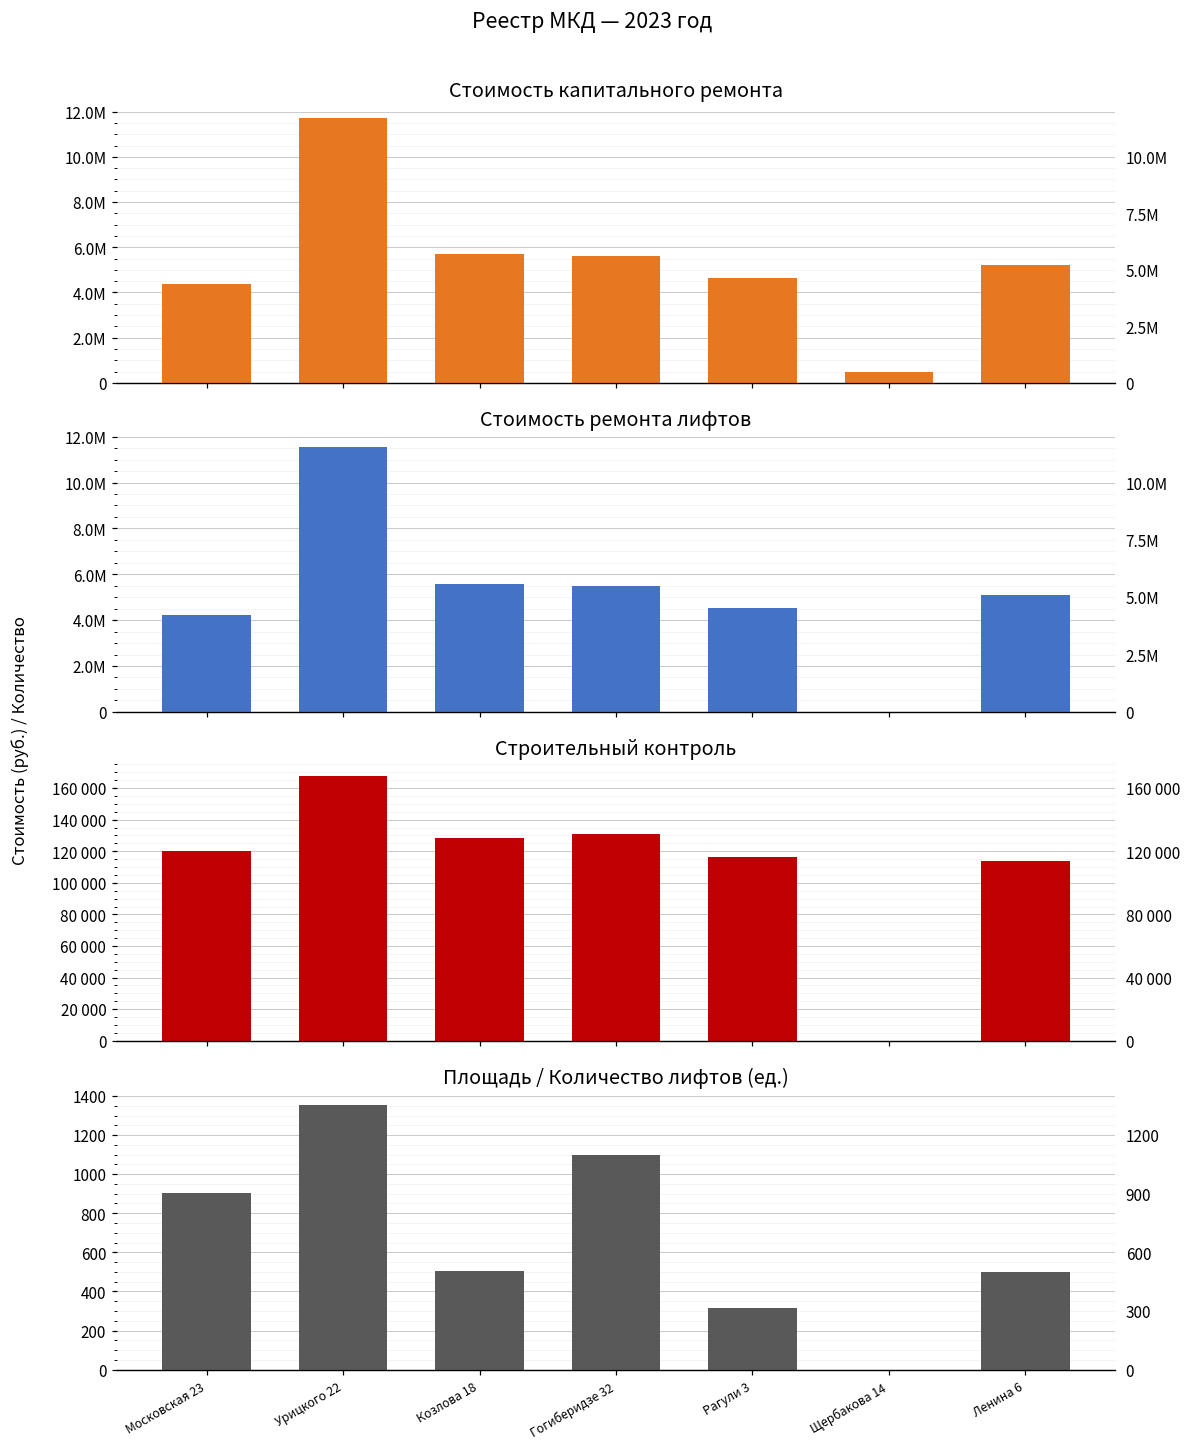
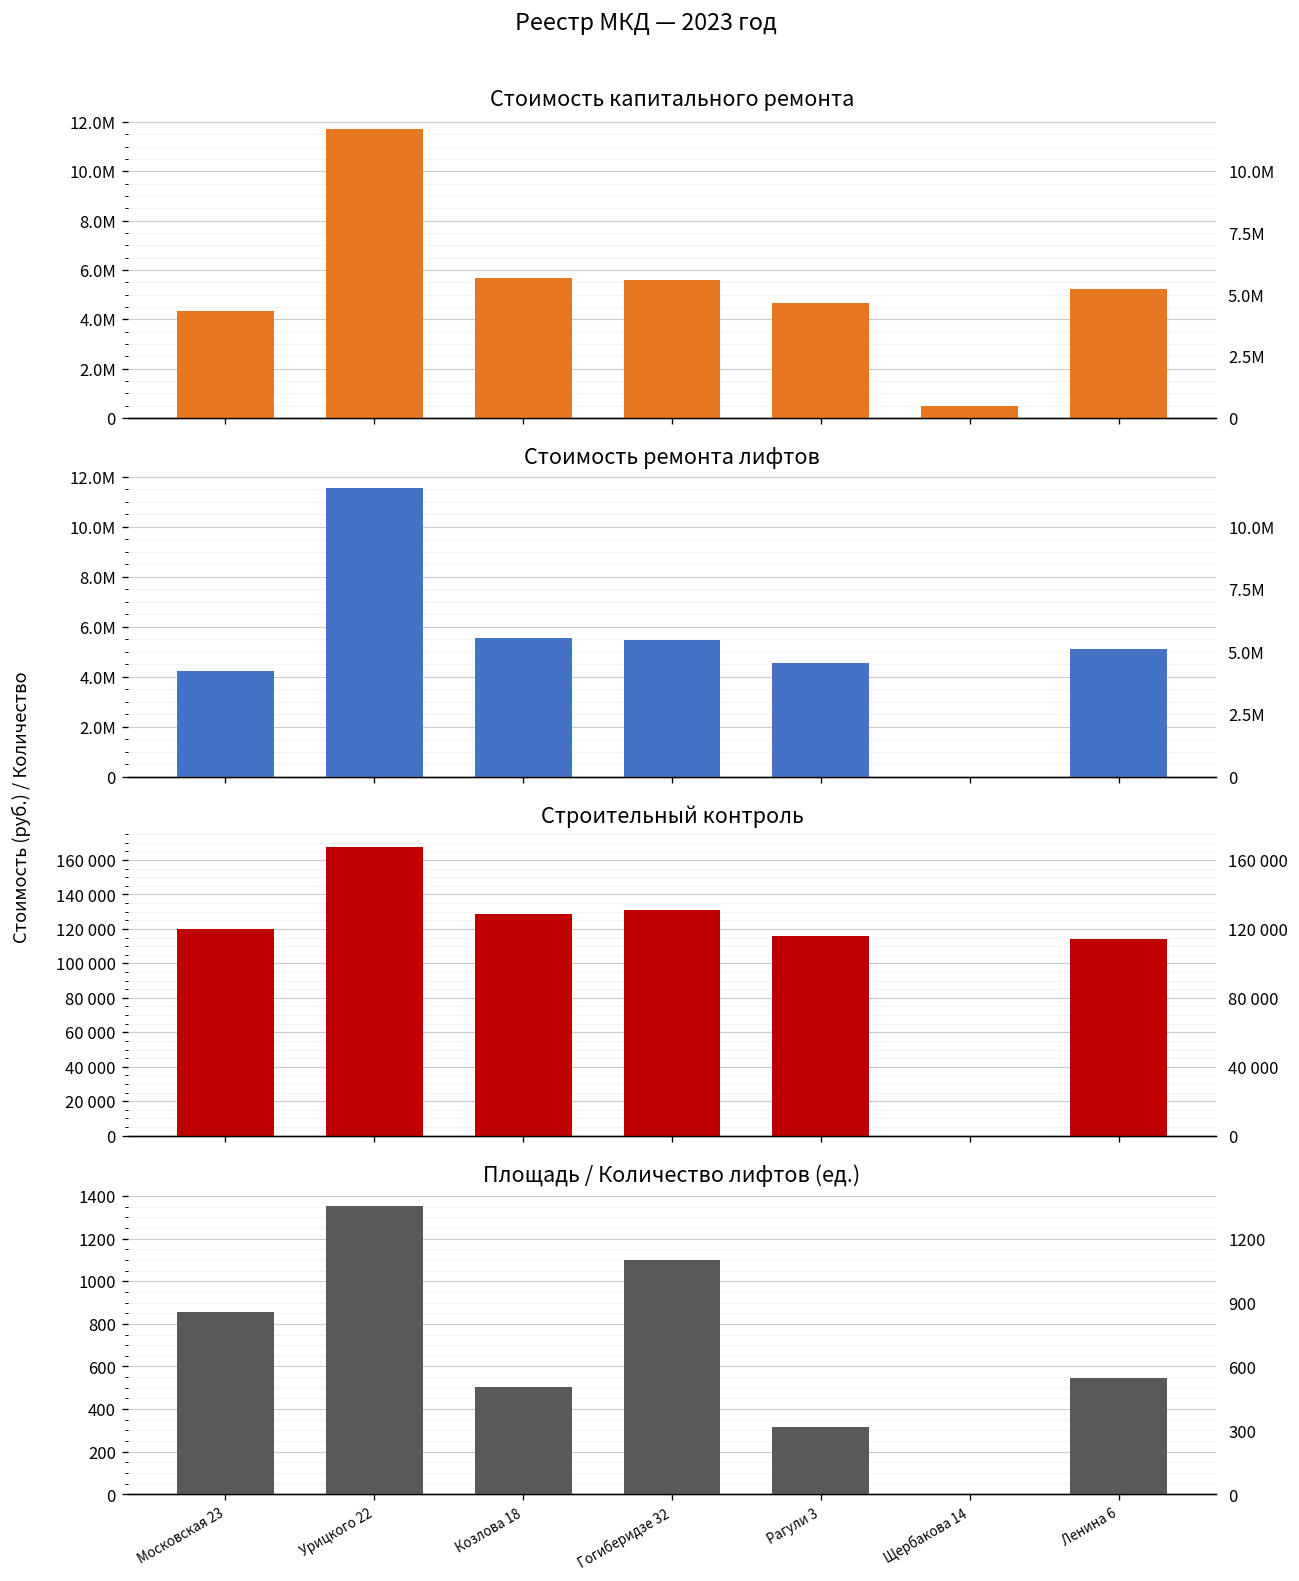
Площадь / Количество лифтов (ед.), Московская 23: 900 -> 860
Площадь / Количество лифтов (ед.), Ленина 6: 500 -> 550
